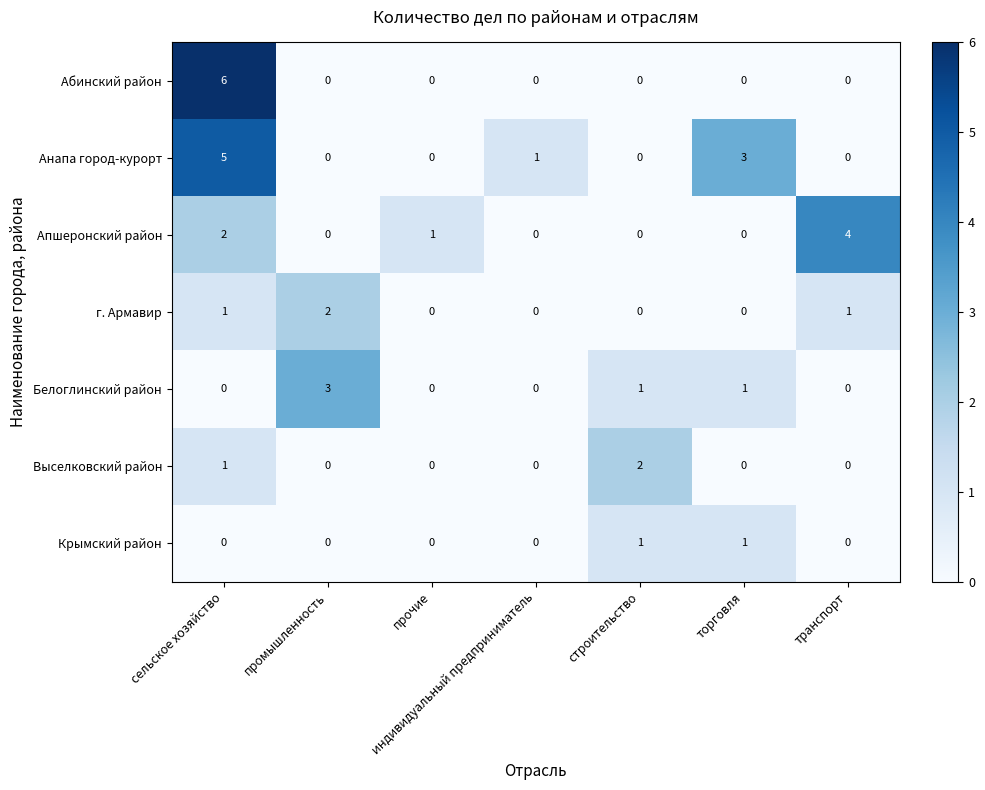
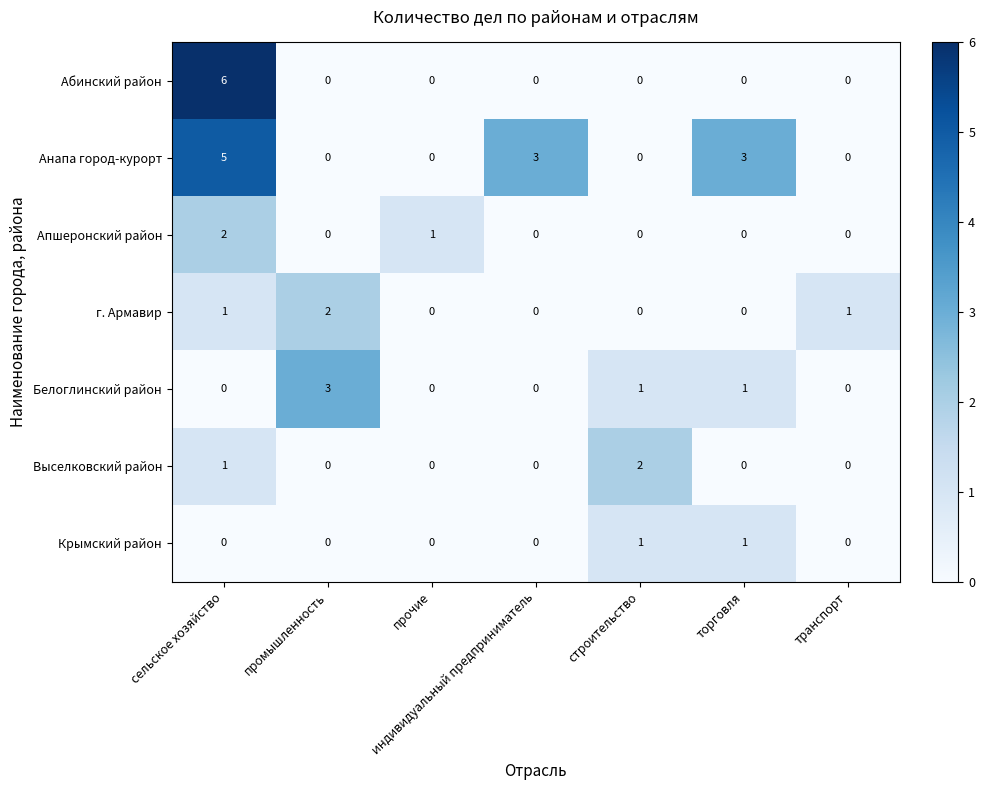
Анапа город-курорт, индивидуальный предприниматель: 1 -> 3
Апшеронский район, транспорт: 4 -> 0
